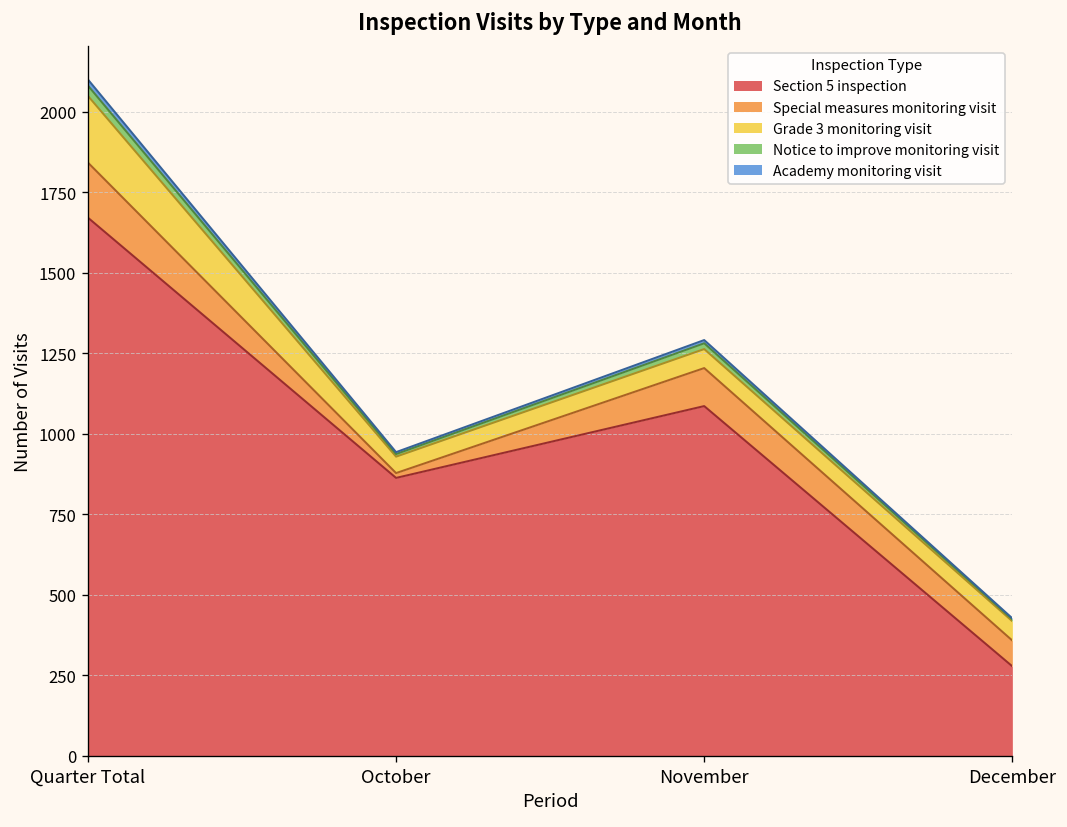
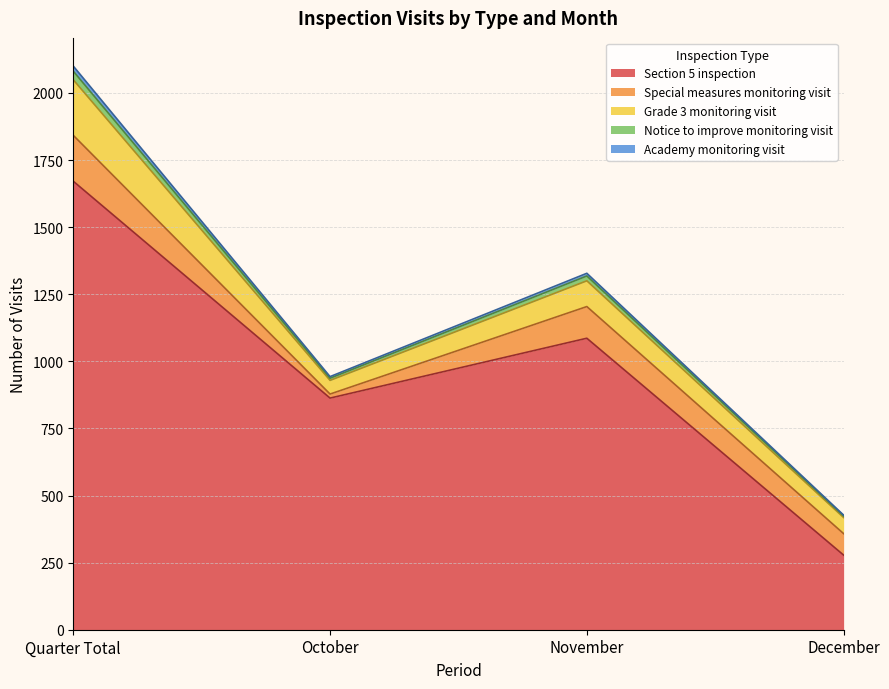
Grade 3 monitoring visit, November: 60 -> 100
